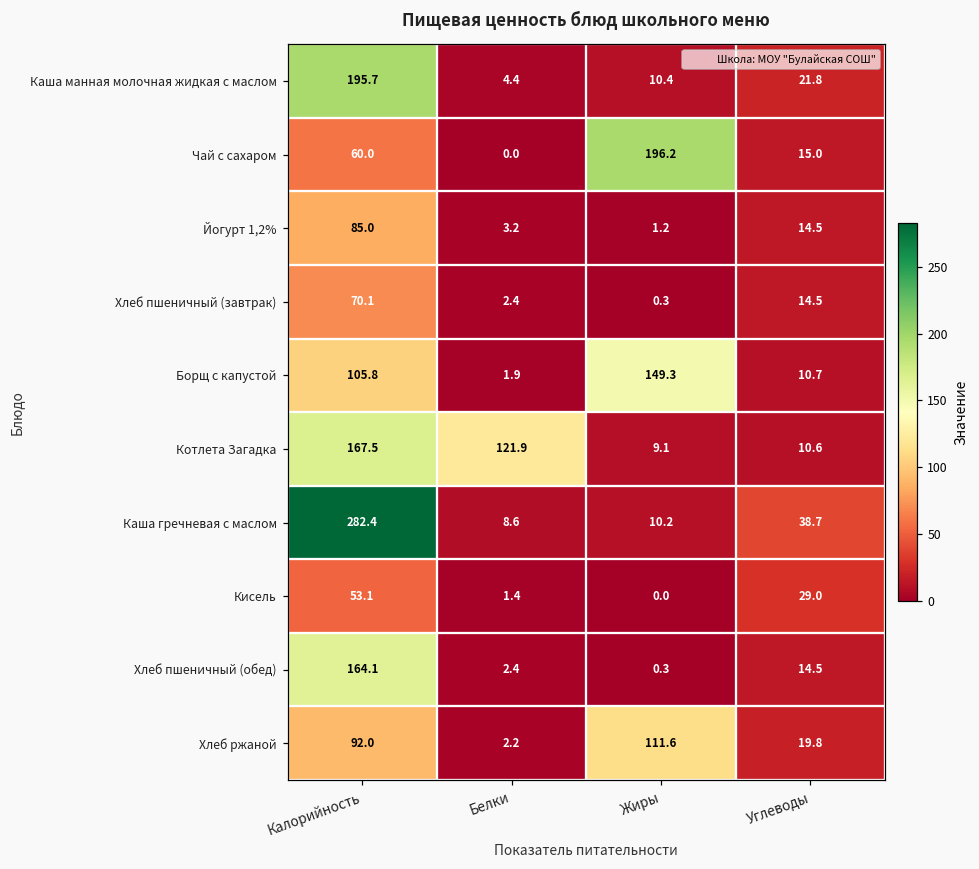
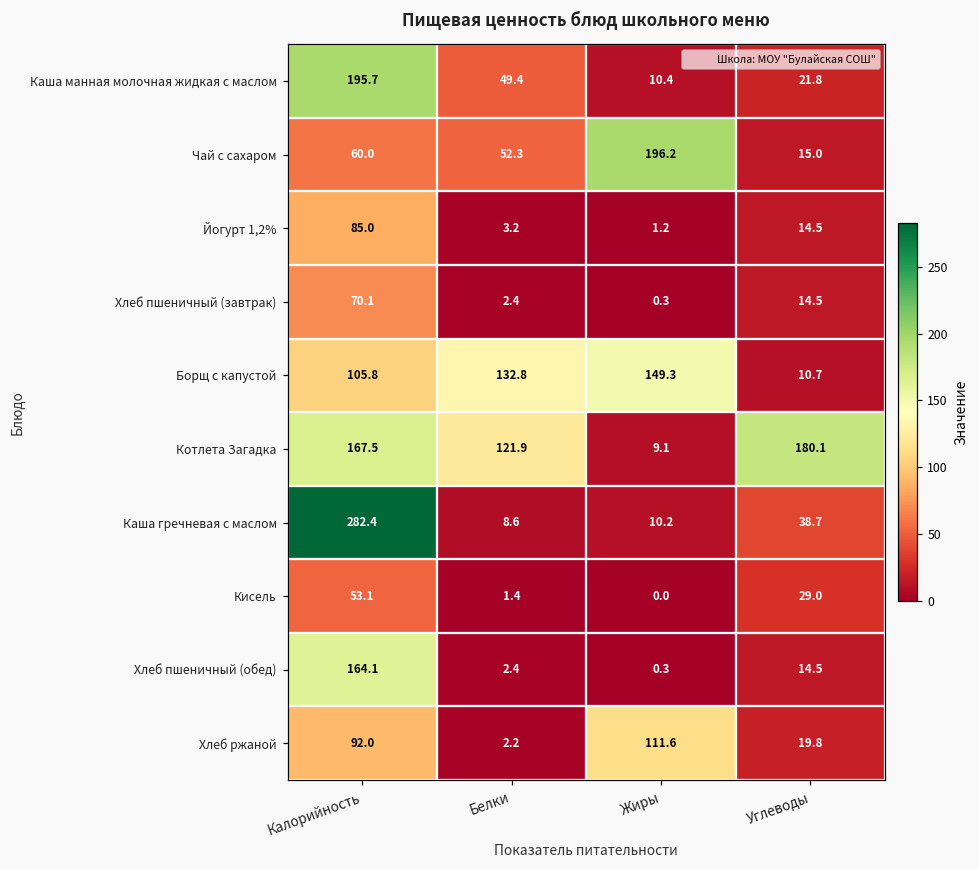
Каша манная молочная жидкая с маслом, Белки: 4.4 -> 49.4
Чай с сахаром, Белки: 0.0 -> 52.3
Борщ с капустой, Белки: 1.9 -> 132.8
Котлета Загадка, Углеводы: 10.6 -> 180.1
